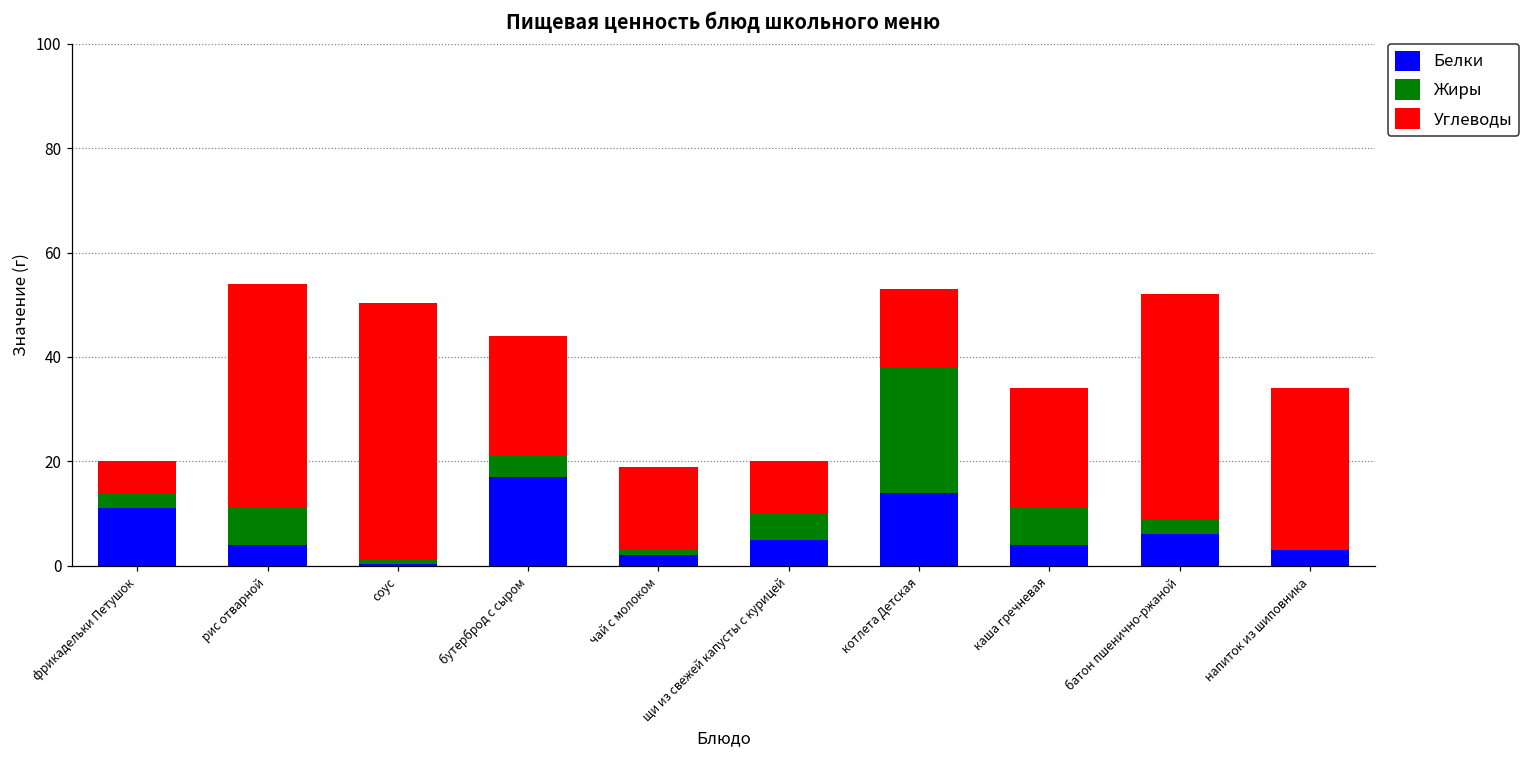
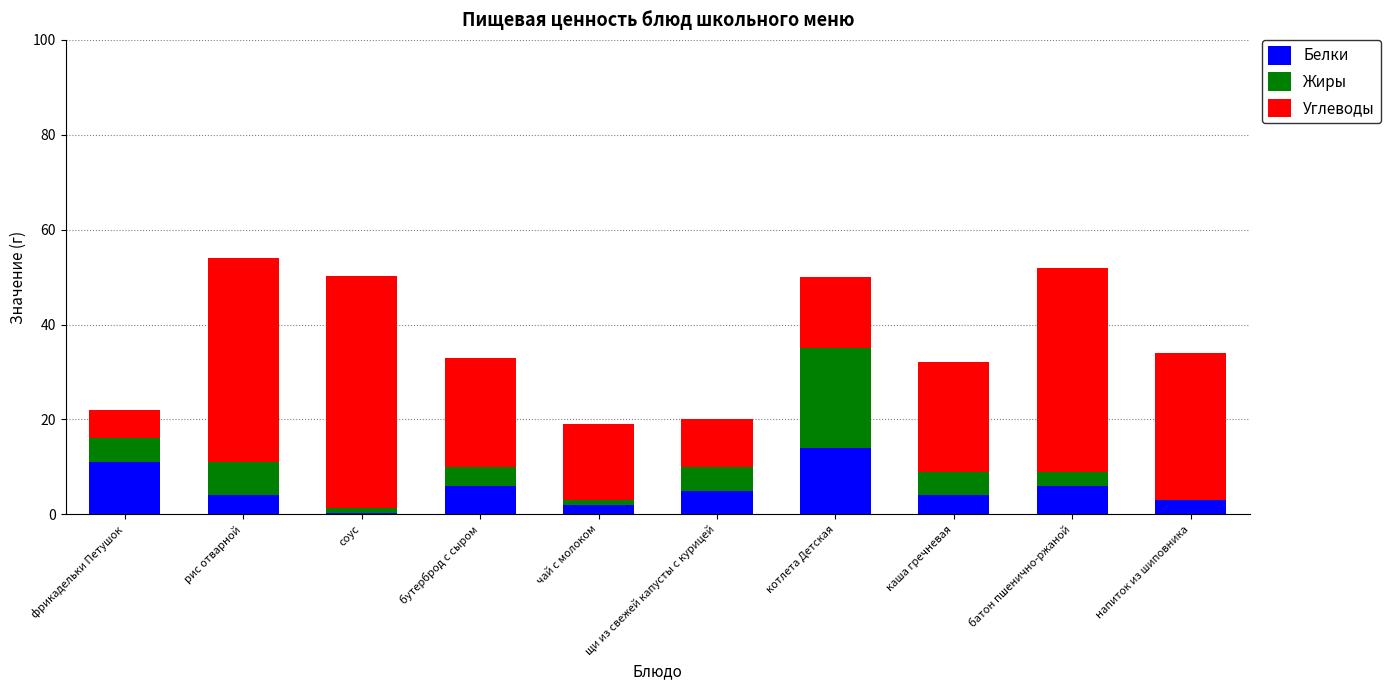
Жиры, фрикадельки Петушок: 3 -> 5
Белки, бутерброд с сыром: 17 -> 6
Жиры, котлета Детская: 24 -> 21
Жиры, каша гречневая: 7 -> 5
